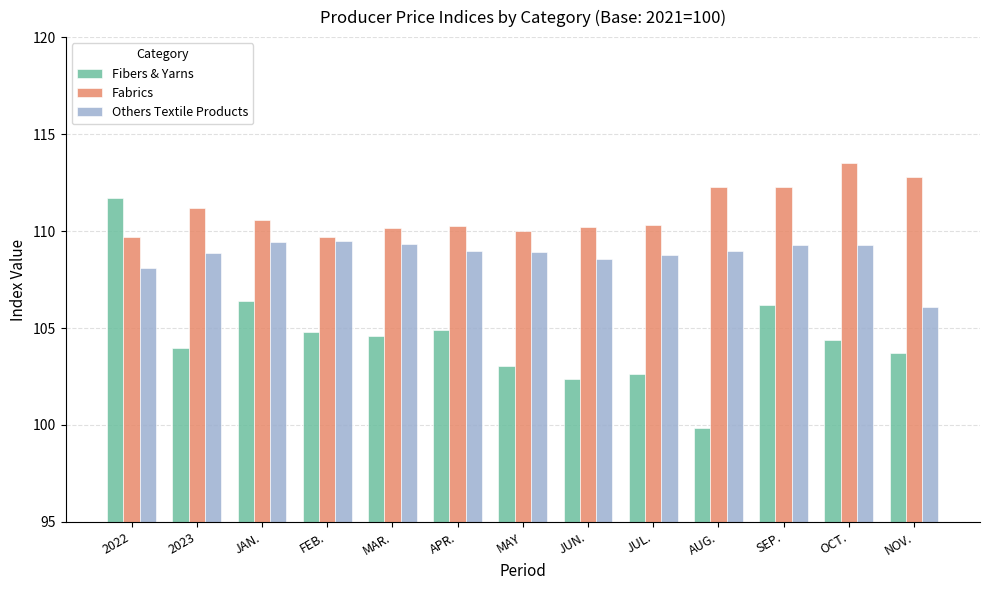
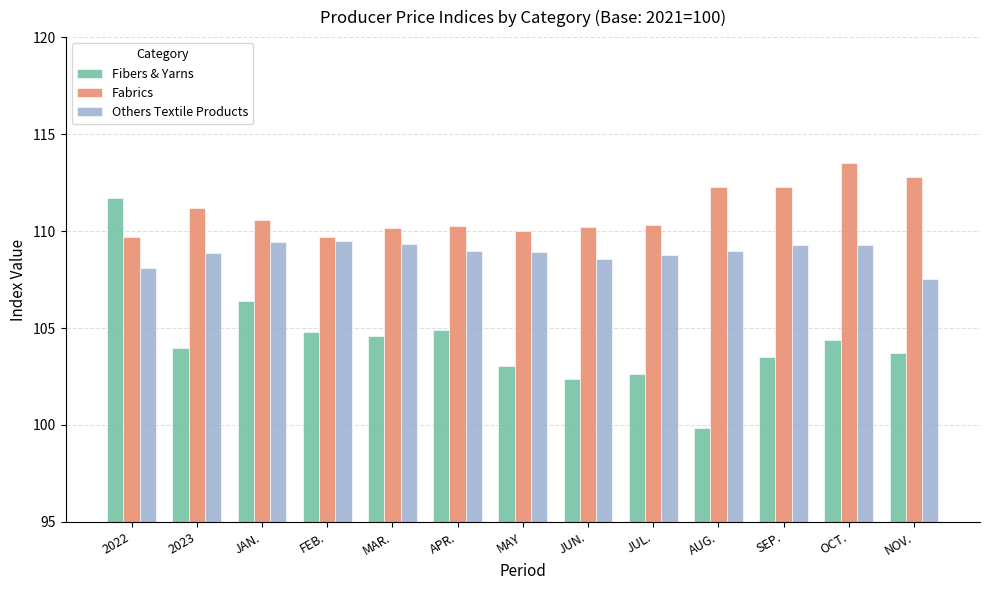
Fibers & Yarns, SEP.: 106.2 -> 103.5
Others Textile Products, NOV.: 106.1 -> 107.5
